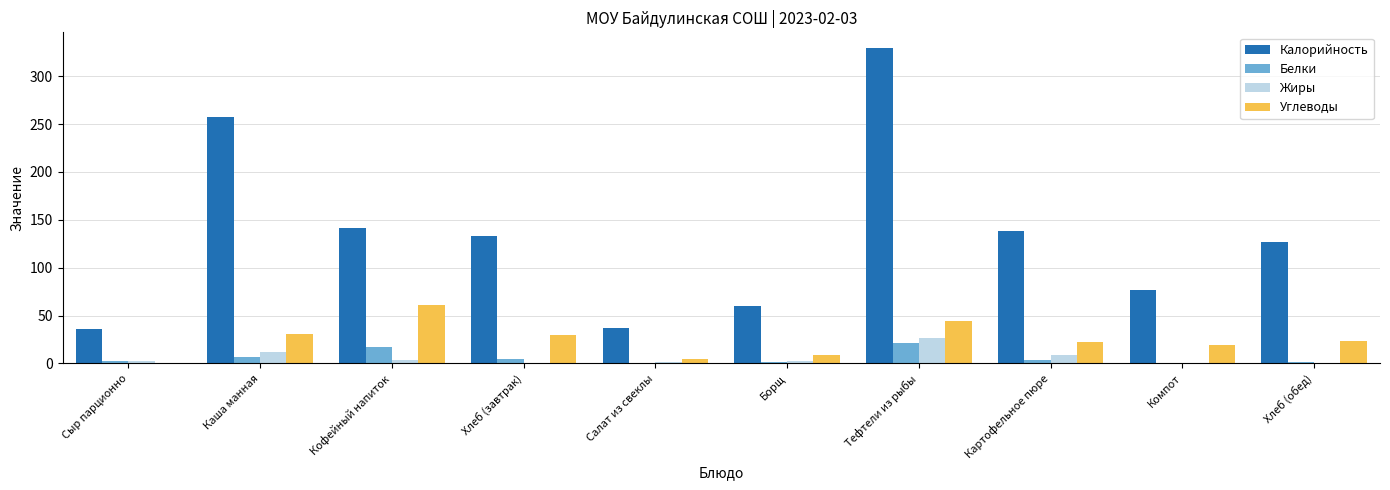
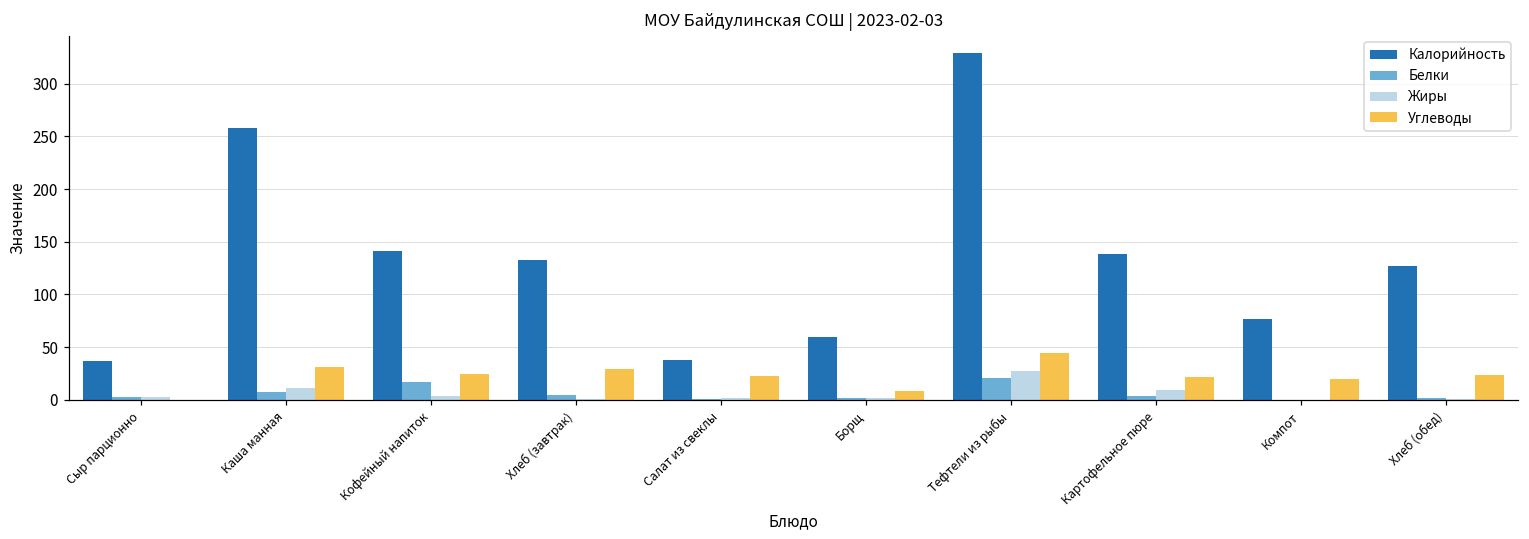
Углеводы, Кофейный напиток: 60 -> 20
Углеводы, Салат из свеклы: 10 -> 20
